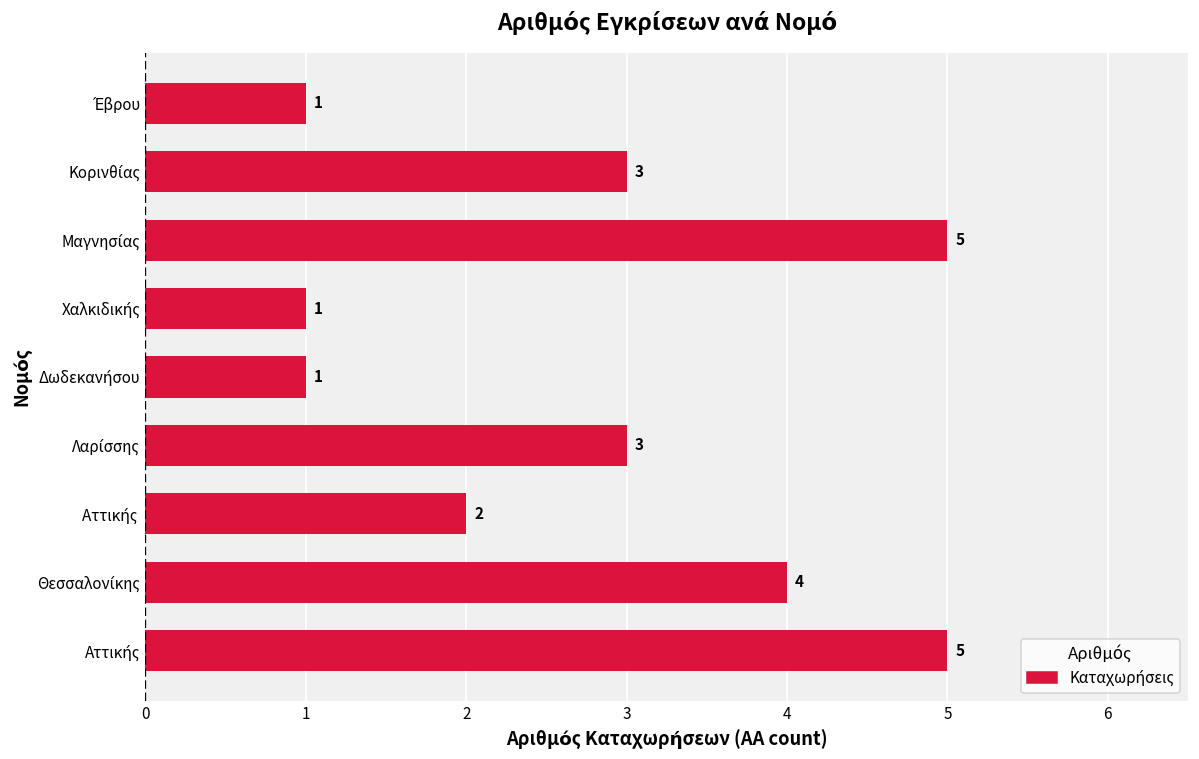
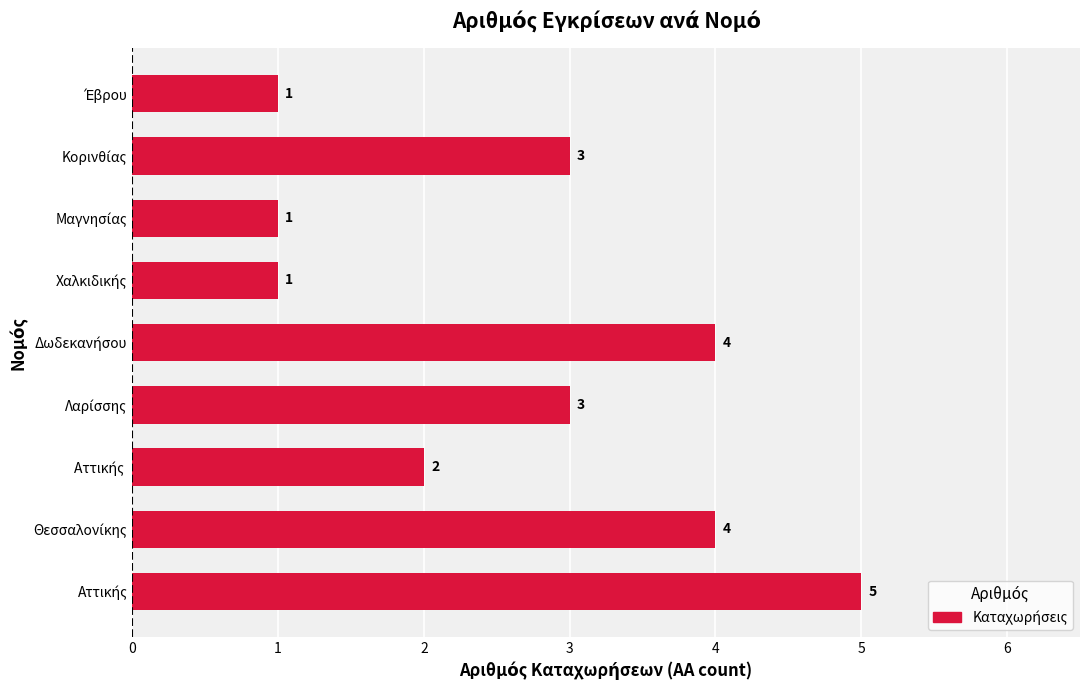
Μαγνησίας: 5 -> 1
Δωδεκανήσου: 1 -> 4
